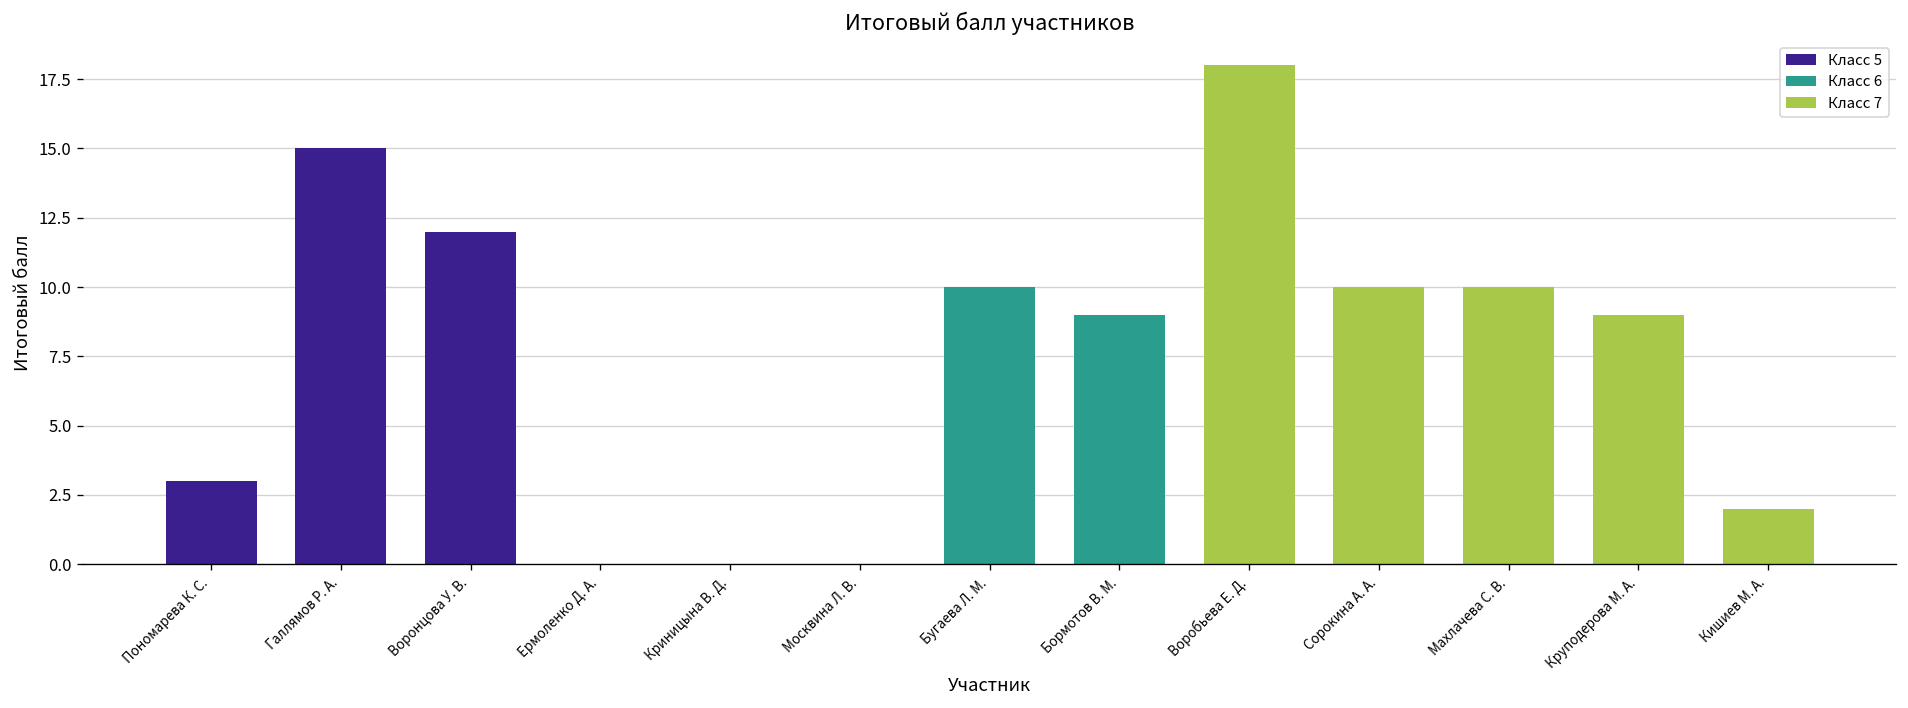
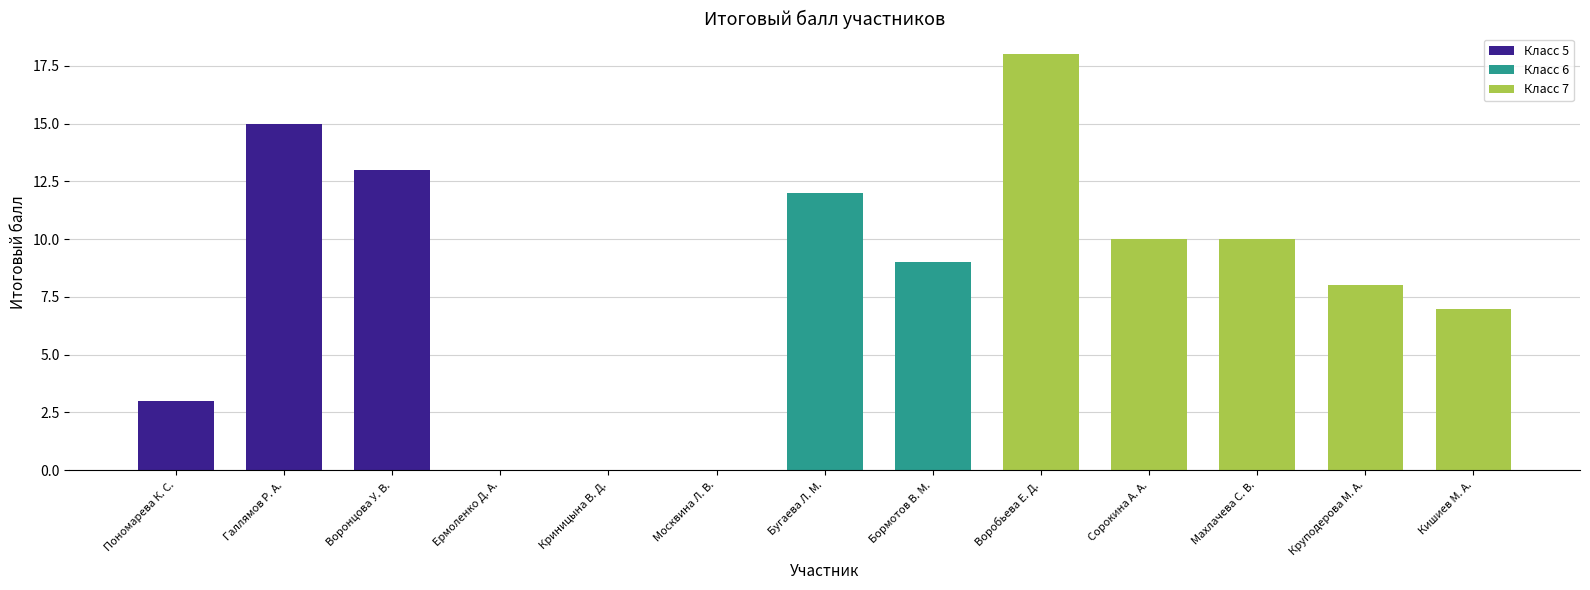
Воронцова У. В.: 12 -> 13
Бугаева Л. М.: 10 -> 12
Круподерова М. А.: 9 -> 8
Кишиев М. А.: 2 -> 7
